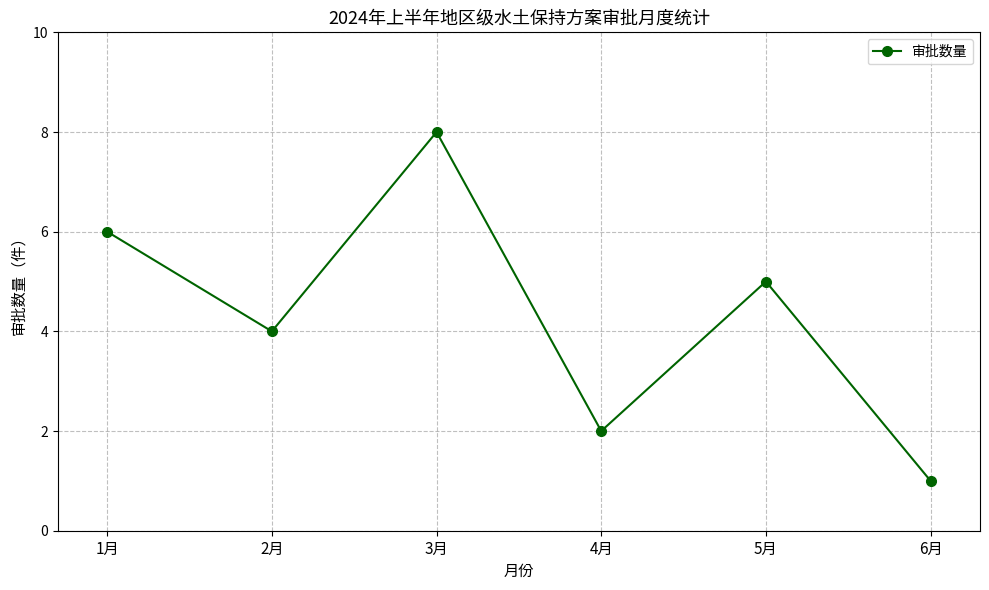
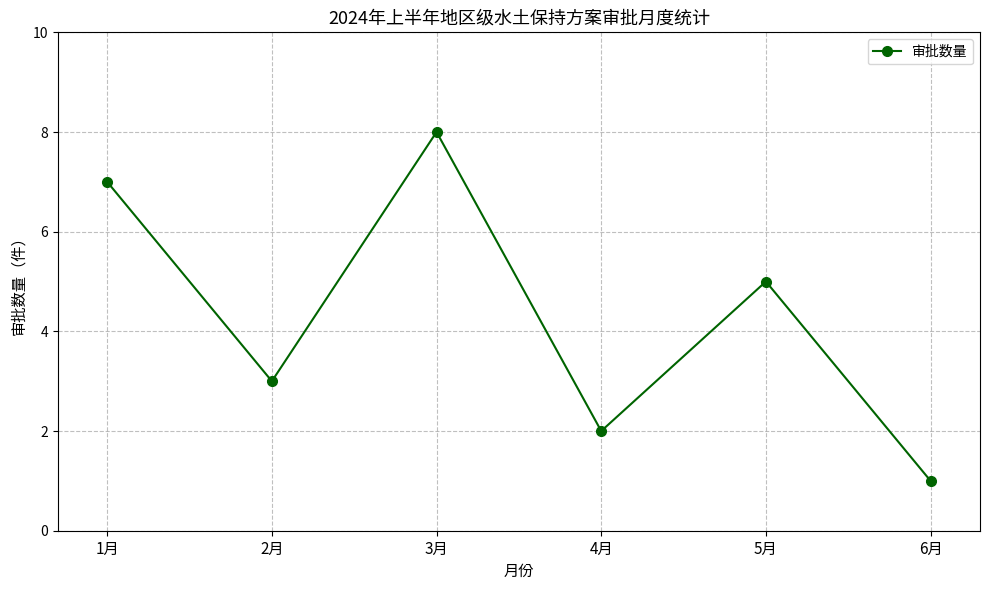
1月: 6 -> 7
2月: 4 -> 3
